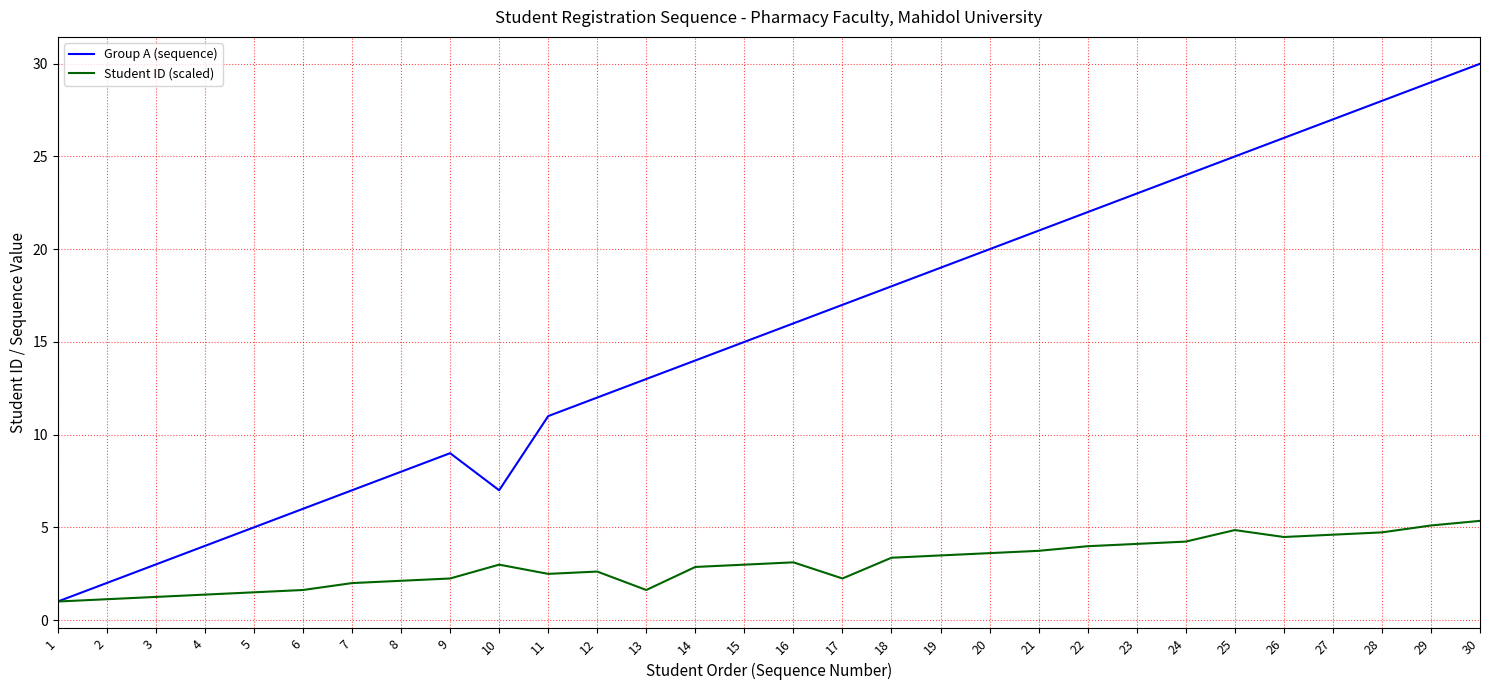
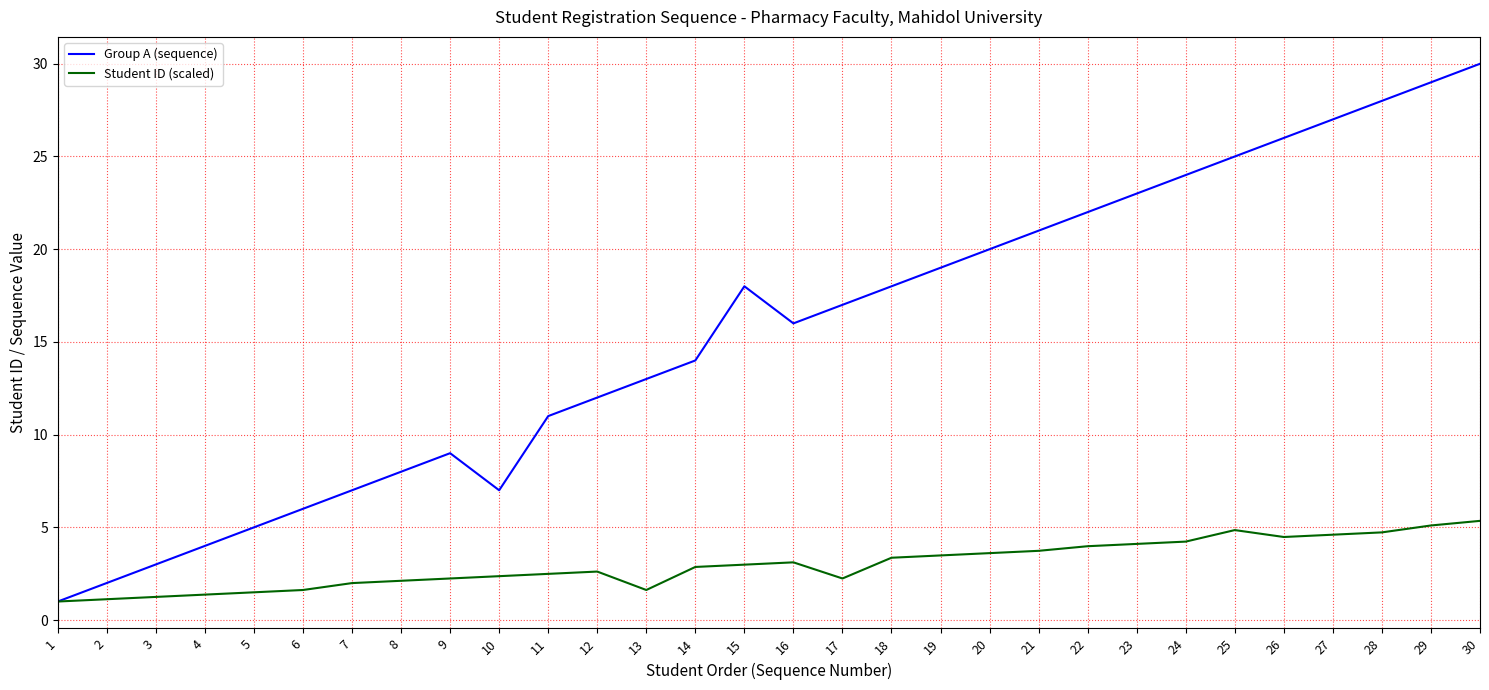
Student ID (scaled), 10: 3.0 -> 2.4
Group A (sequence), 15: 15 -> 18
